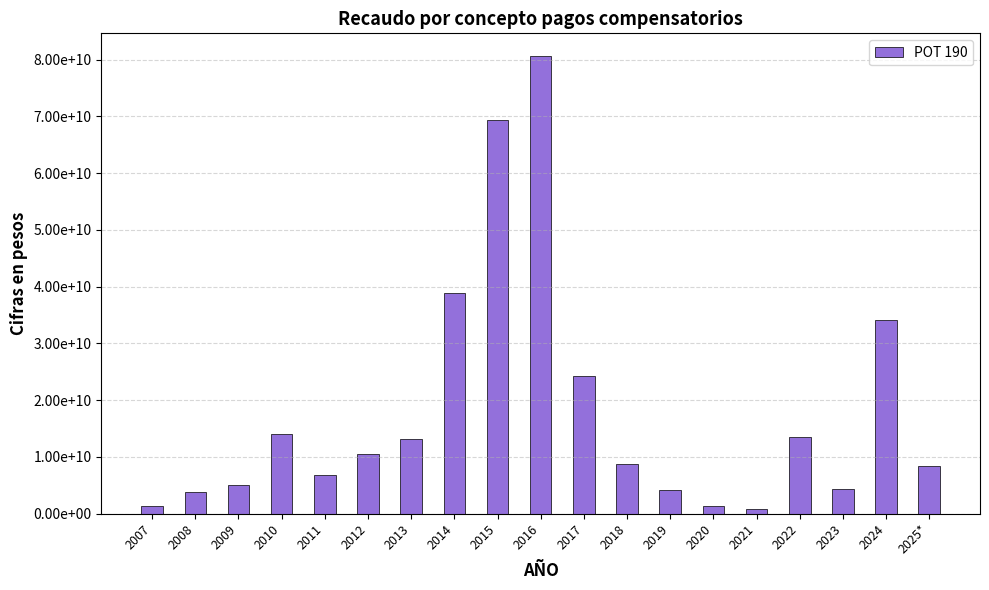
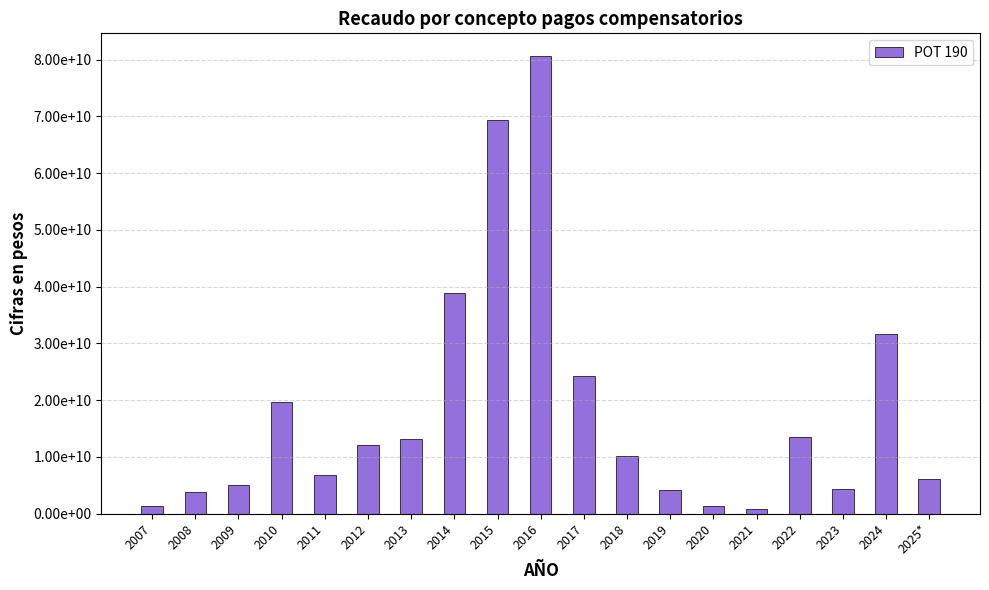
2010: 14000000000 -> 20000000000
2012: 10000000000 -> 12000000000
2018: 9000000000 -> 10000000000
2024: 34000000000 -> 32000000000
2025*: 8000000000 -> 6000000000
